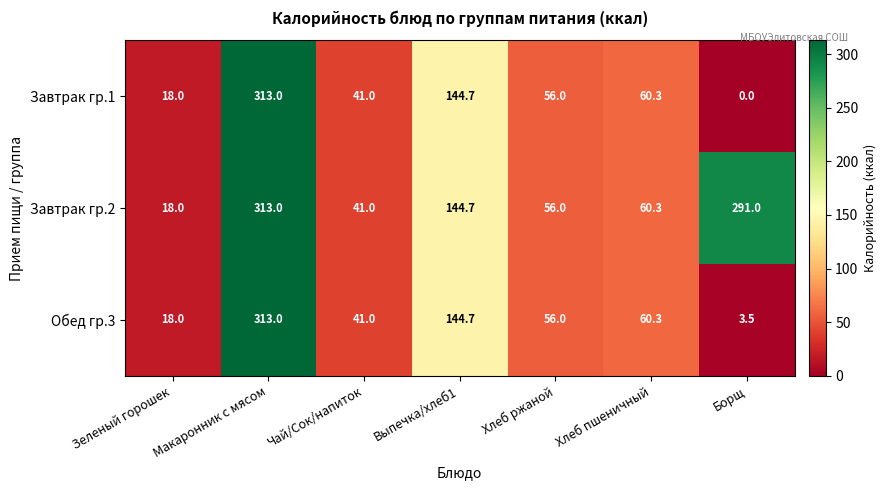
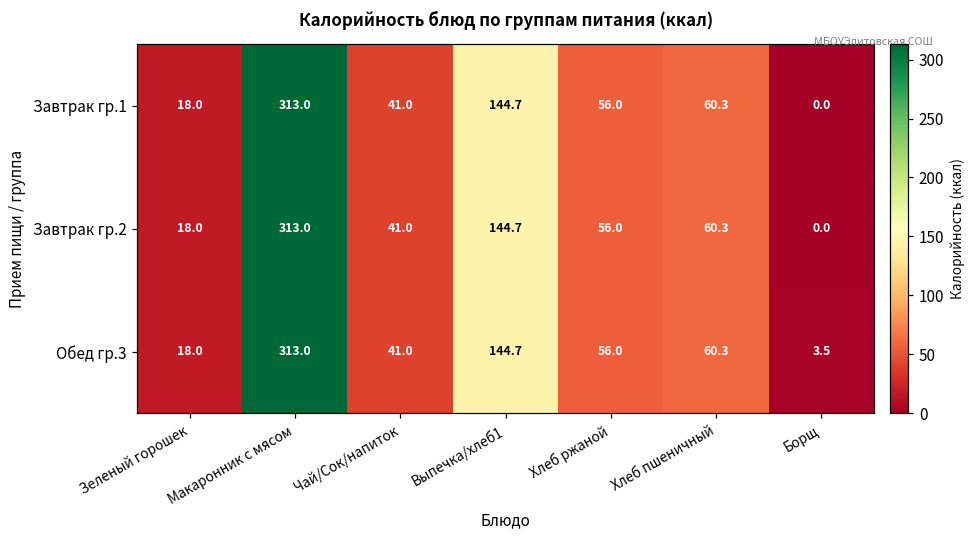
Завтрак гр.2, Борщ: 291.0 -> 0.0
